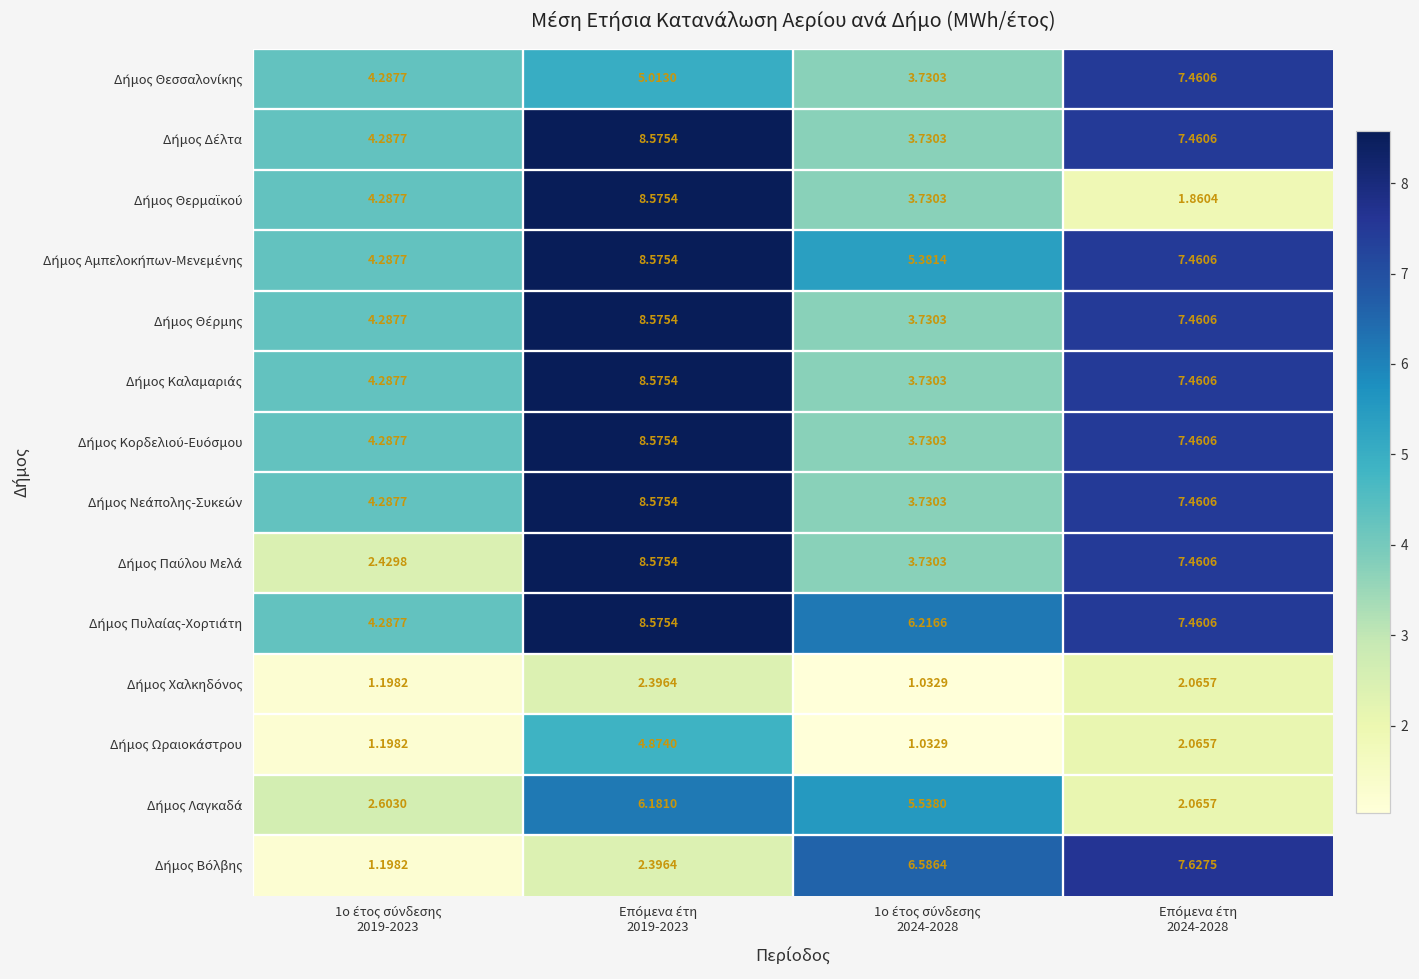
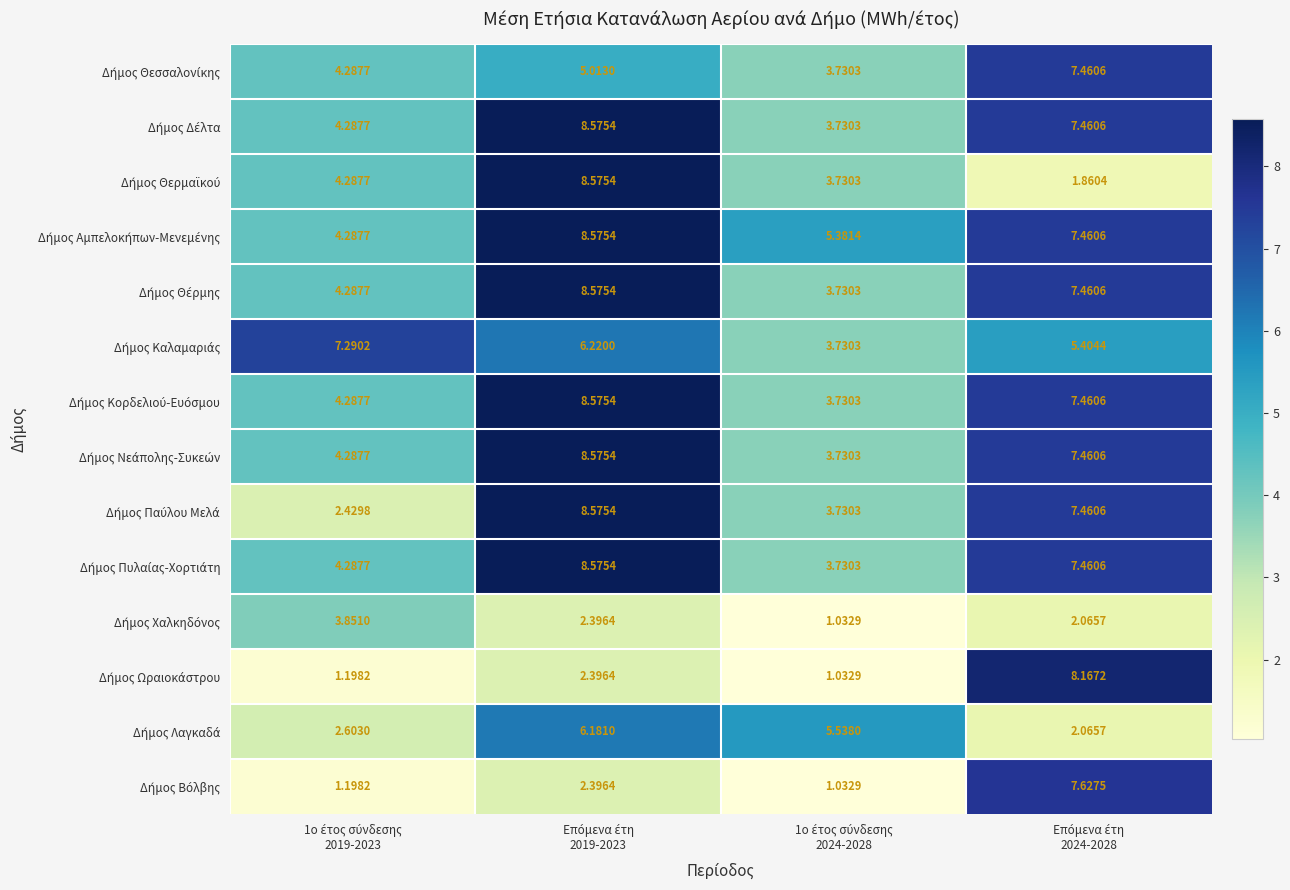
Δήμος Καλαμαριάς, 1ο έτος σύνδεσης 2019-2023: 4.2877 -> 7.2902
Δήμος Καλαμαριάς, Επόμενα έτη 2019-2023: 8.5754 -> 6.2200
Δήμος Καλαμαριάς, Επόμενα έτη 2024-2028: 7.4606 -> 5.4044
Δήμος Πυλαίας-Χορτιάτη, 1ο έτος σύνδεσης 2024-2028: 6.2166 -> 3.7303
Δήμος Χαλκηδόνος, 1ο έτος σύνδεσης 2019-2023: 1.1982 -> 3.8510
Δήμος Ωραιοκάστρου, Επόμενα έτη 2019-2023: 4.8740 -> 2.3964
Δήμος Ωραιοκάστρου, Επόμενα έτη 2024-2028: 2.0657 -> 8.1672
Δήμος Βόλβης, 1ο έτος σύνδεσης 2024-2028: 6.5864 -> 1.0329
